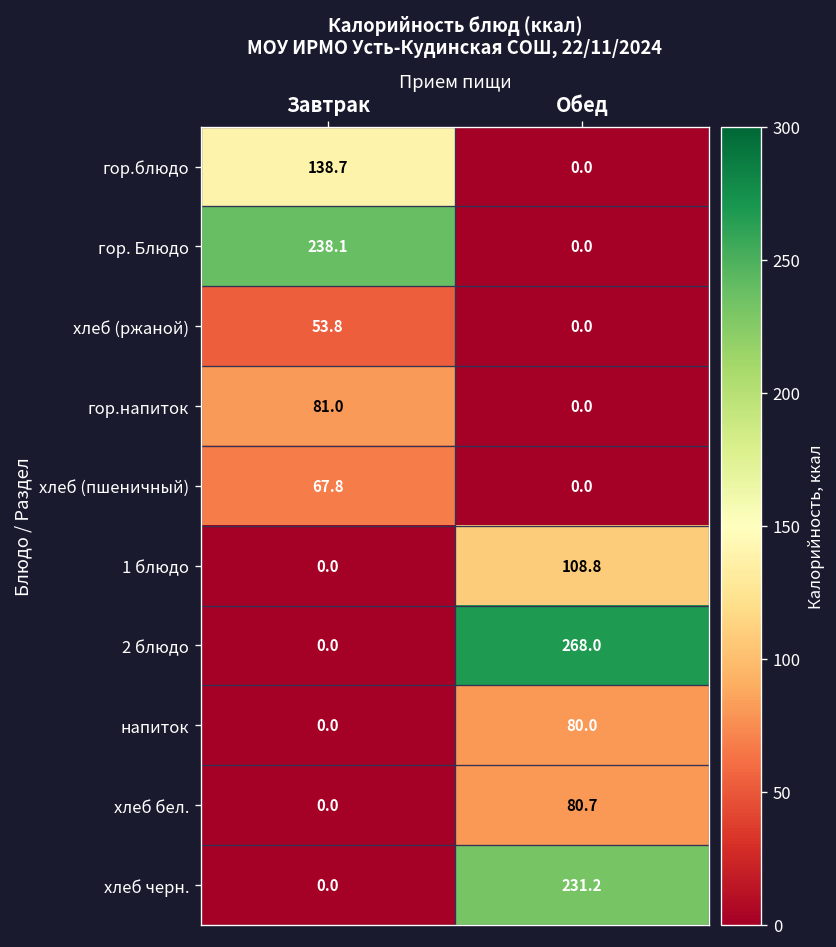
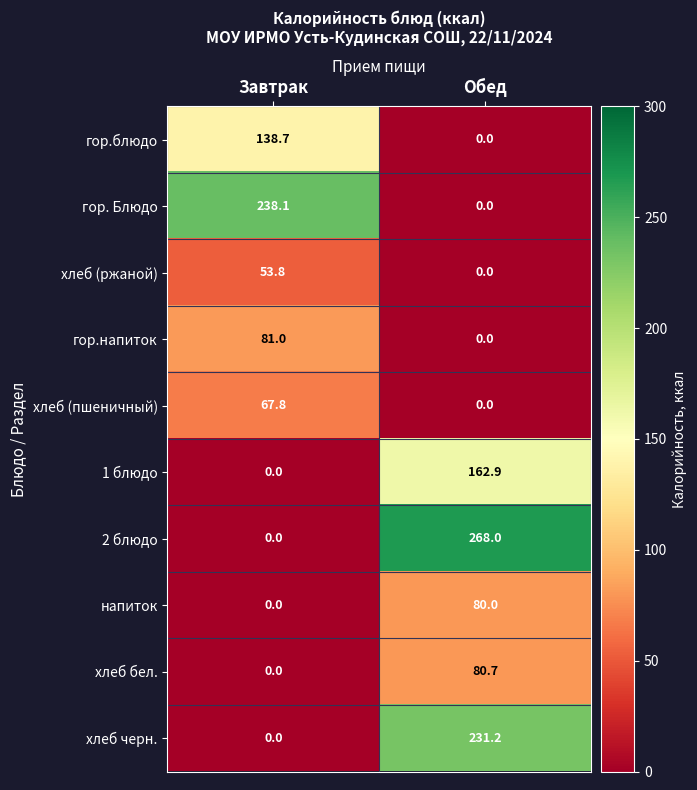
1 блюдо, Обед: 108.8 -> 162.9
